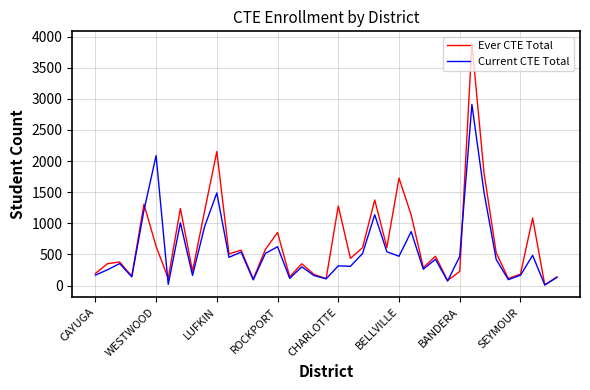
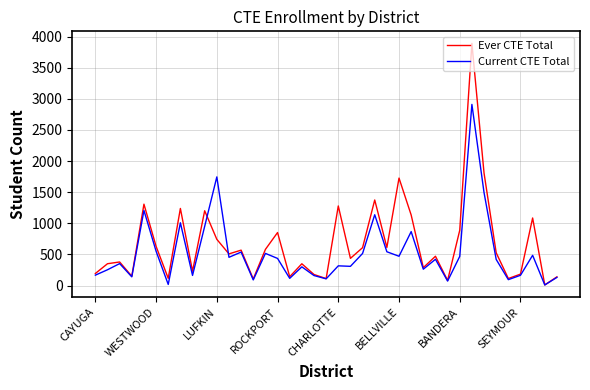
Current CTE Total, WESTWOOD: 2100 -> 600
Ever CTE Total, LUFKIN: 2200 -> 700
Current CTE Total, LUFKIN: 1500 -> 1700
Current CTE Total, ROCKPORT: 600 -> 400
Ever CTE Total, BANDERA: 200 -> 900
